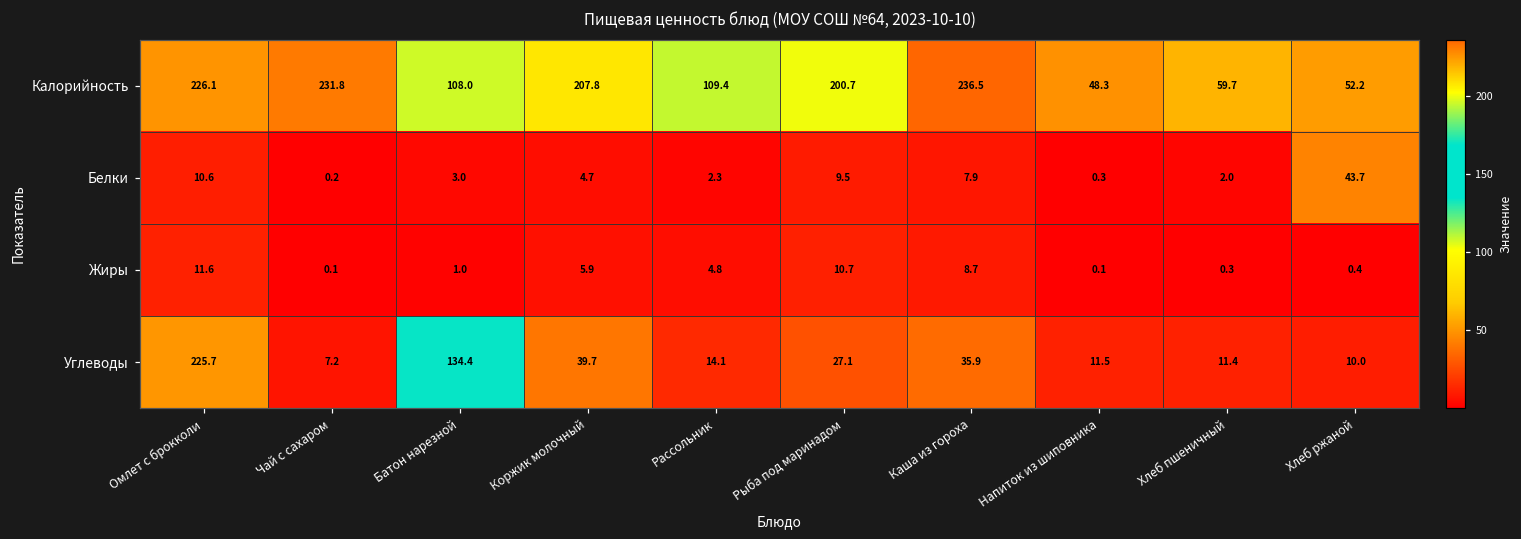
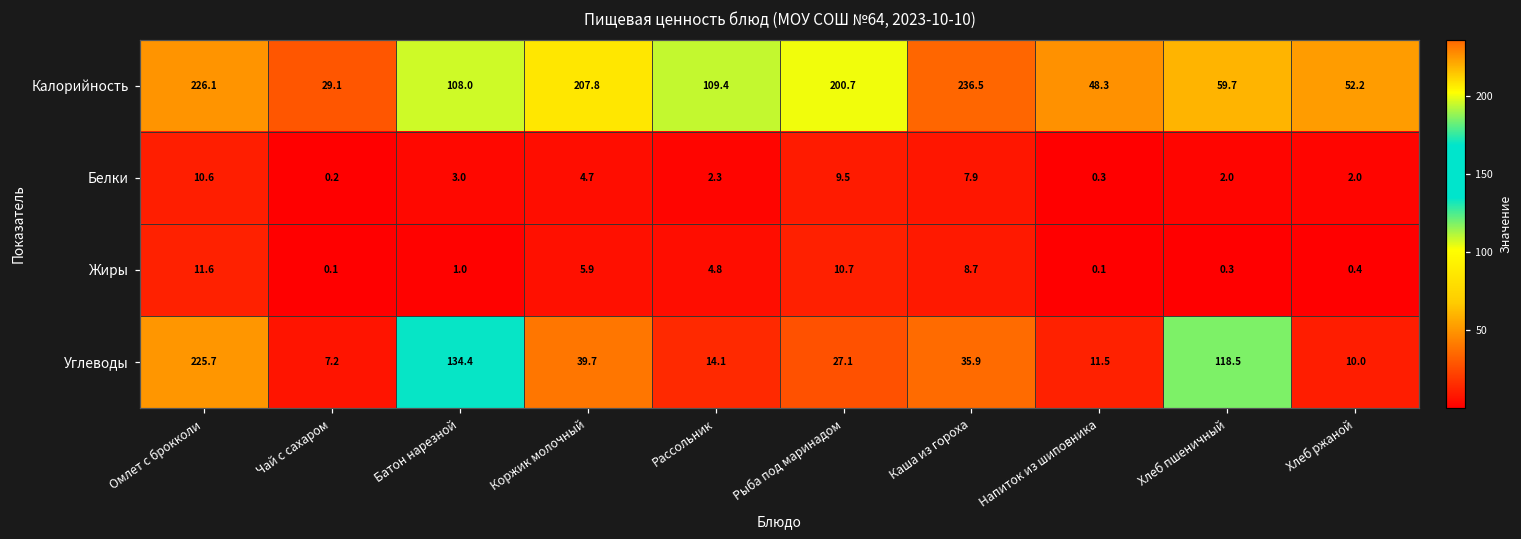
Калорийность, Чай с сахаром: 231.8 -> 29.1
Белки, Хлеб ржаной: 43.7 -> 2.0
Углеводы, Хлеб пшеничный: 11.4 -> 118.5
